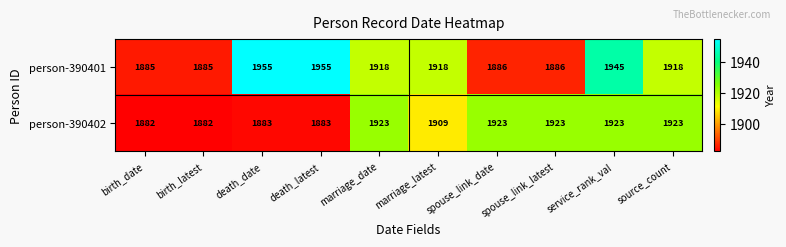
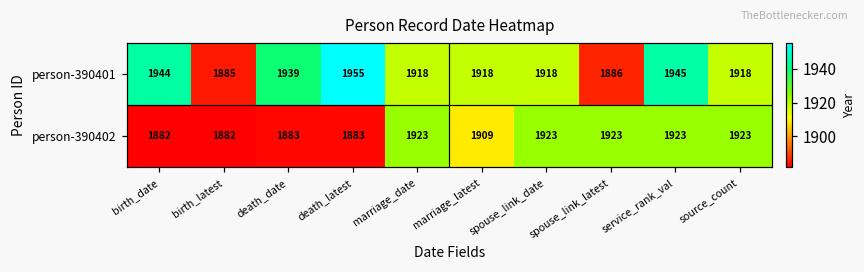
person-390401, birth_date: 1885 -> 1944
person-390401, death_date: 1955 -> 1939
person-390401, spouse_link_date: 1886 -> 1918
